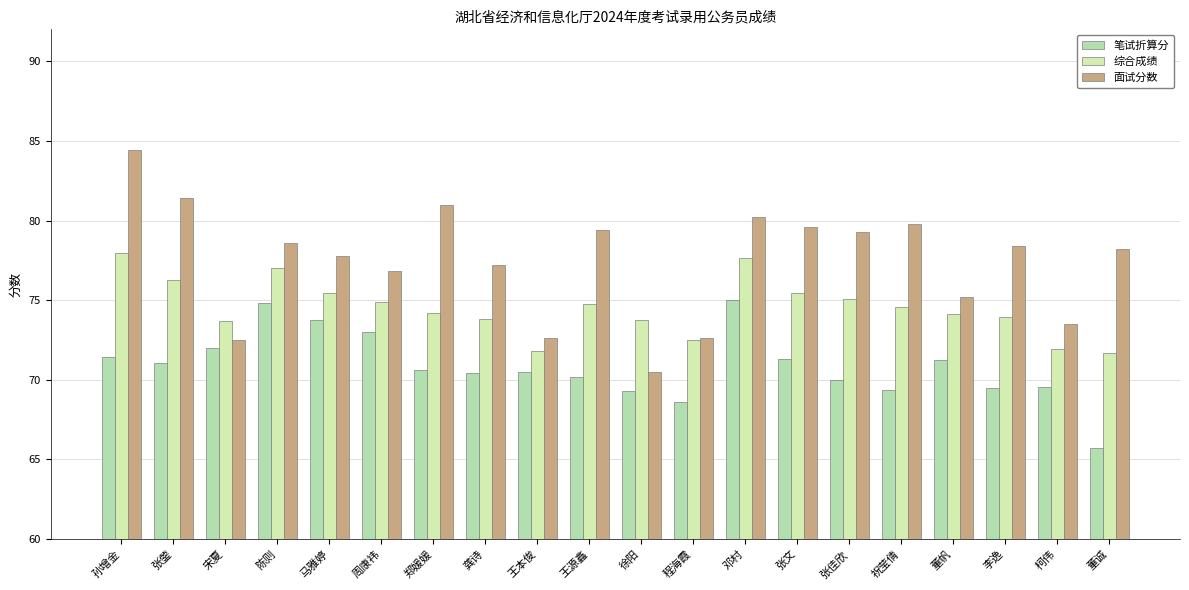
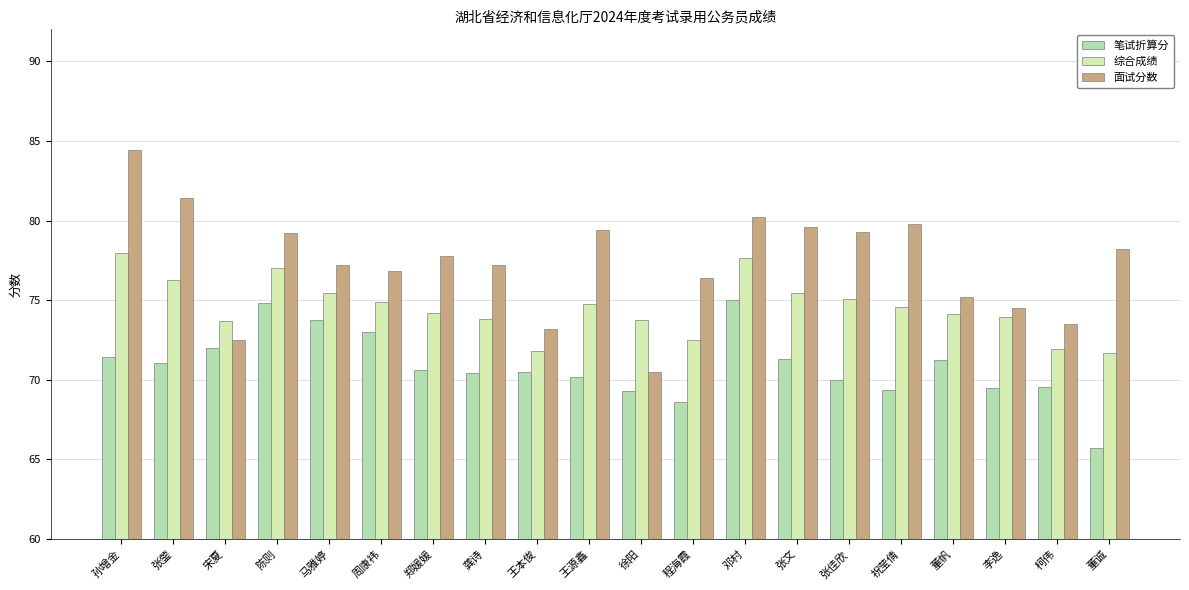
面试分数, 陈则: 78.6 -> 79.2
面试分数, 马雅婷: 77.8 -> 77.2
面试分数, 郑媛媛: 81.0 -> 77.8
面试分数, 王本俊: 72.6 -> 73.2
面试分数, 程海霞: 72.6 -> 76.4
面试分数, 李逸: 78.4 -> 74.5
